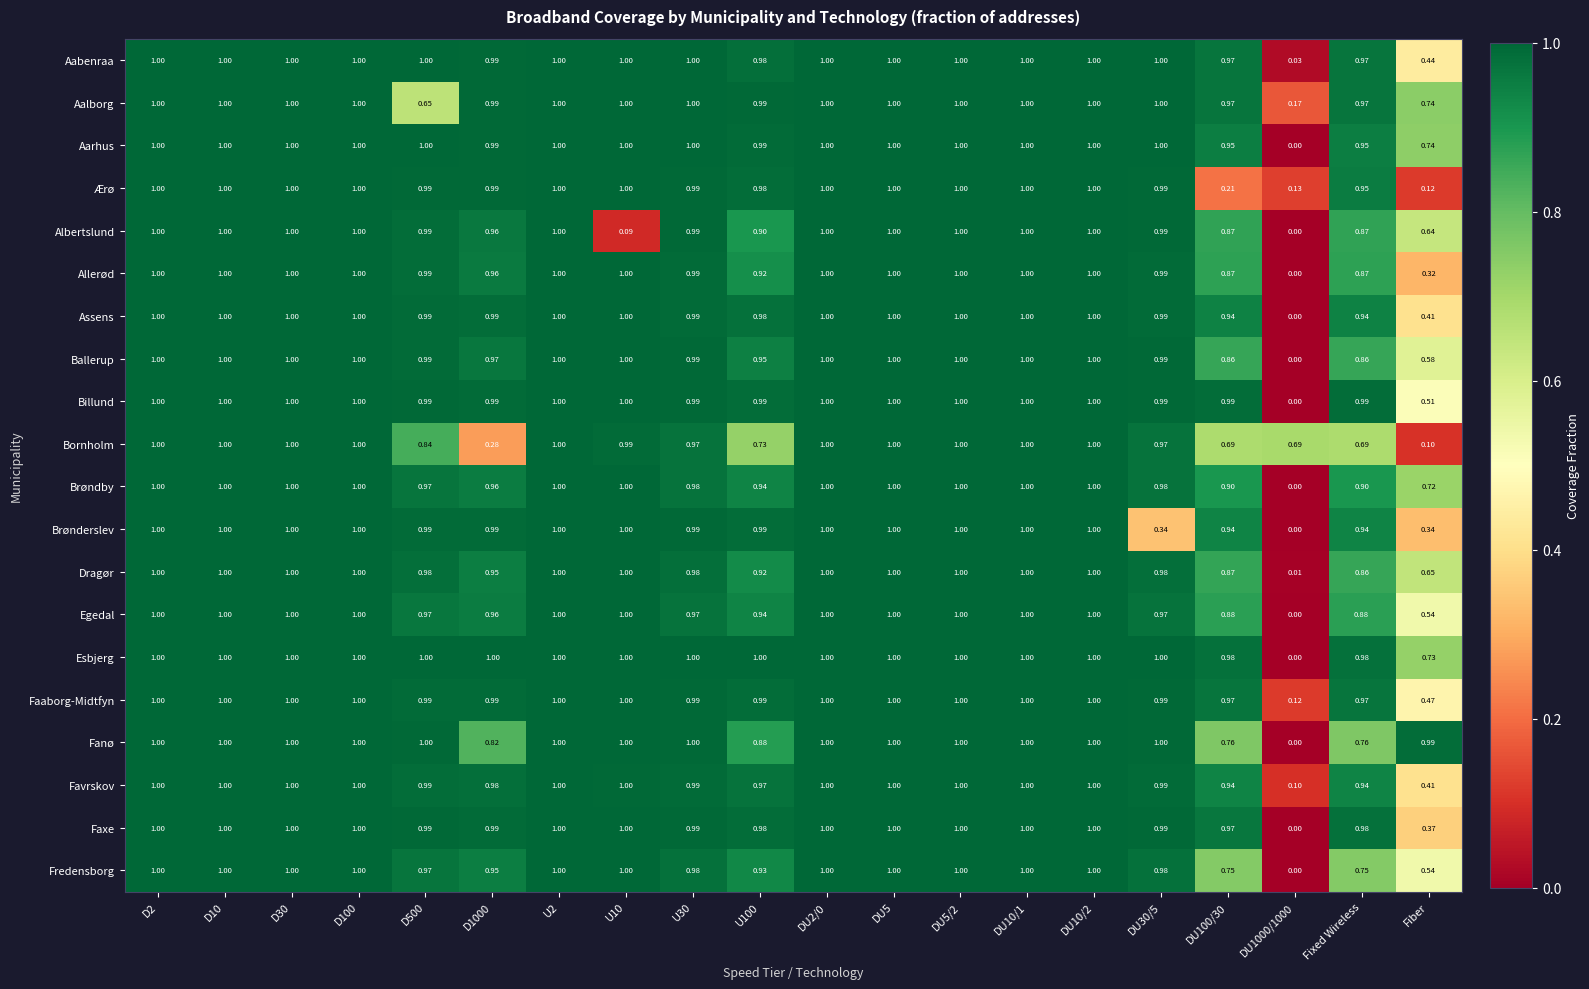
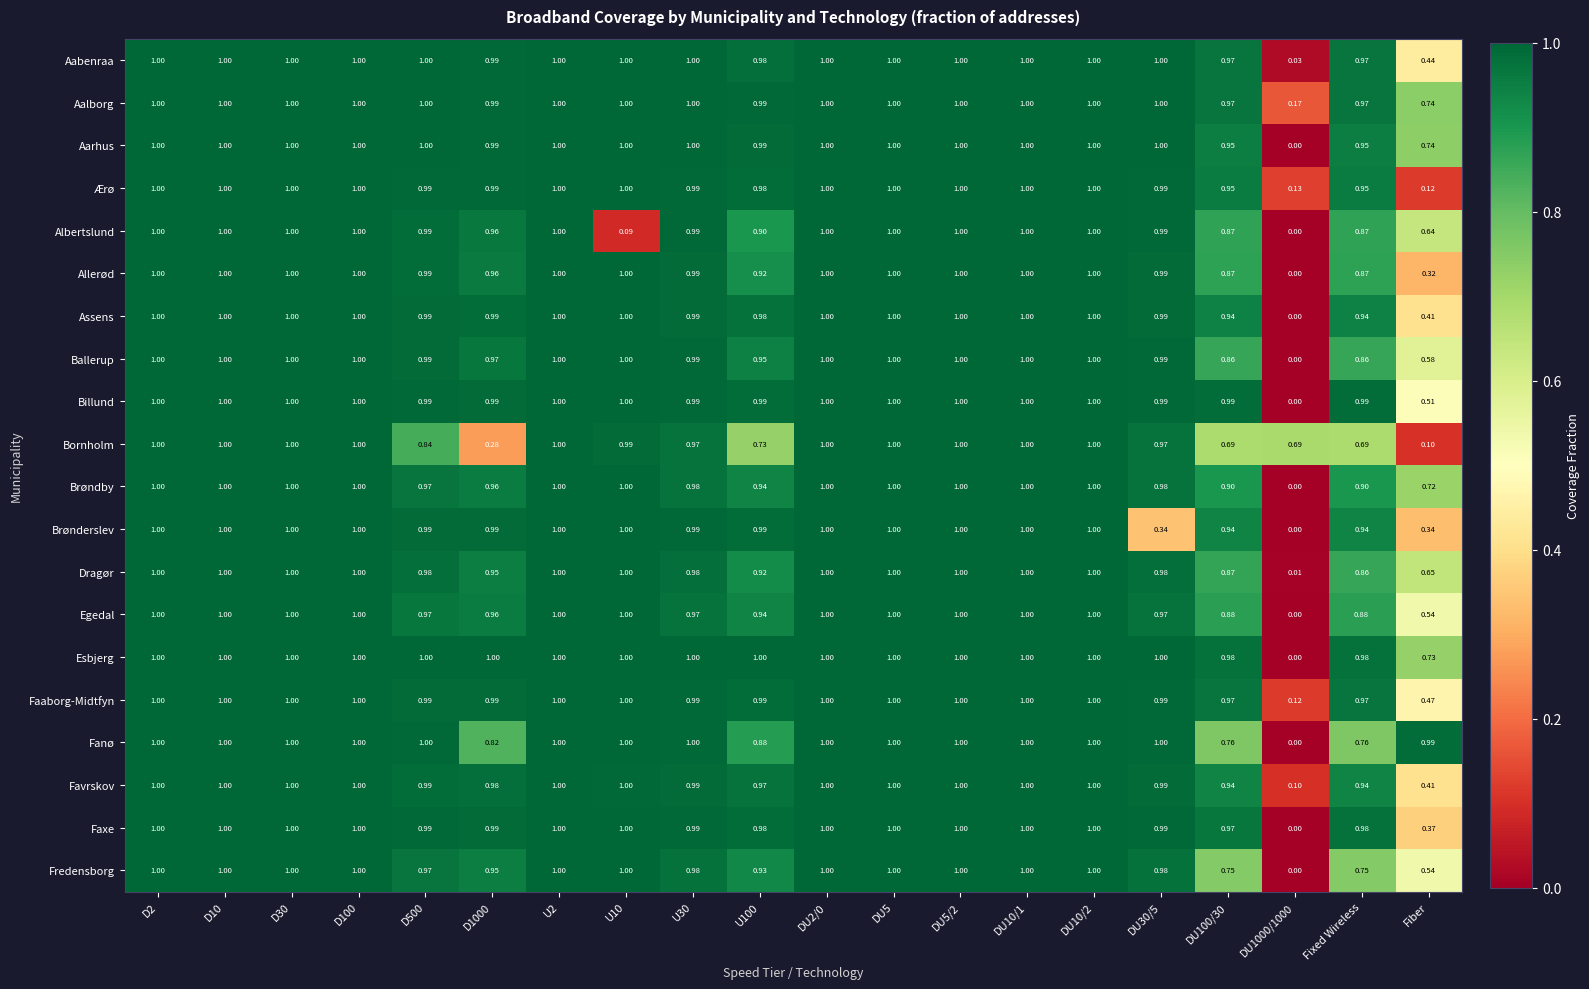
Aalborg, D500: 0.65 -> 1.00
Ærø, DU100/30: 0.21 -> 0.95
